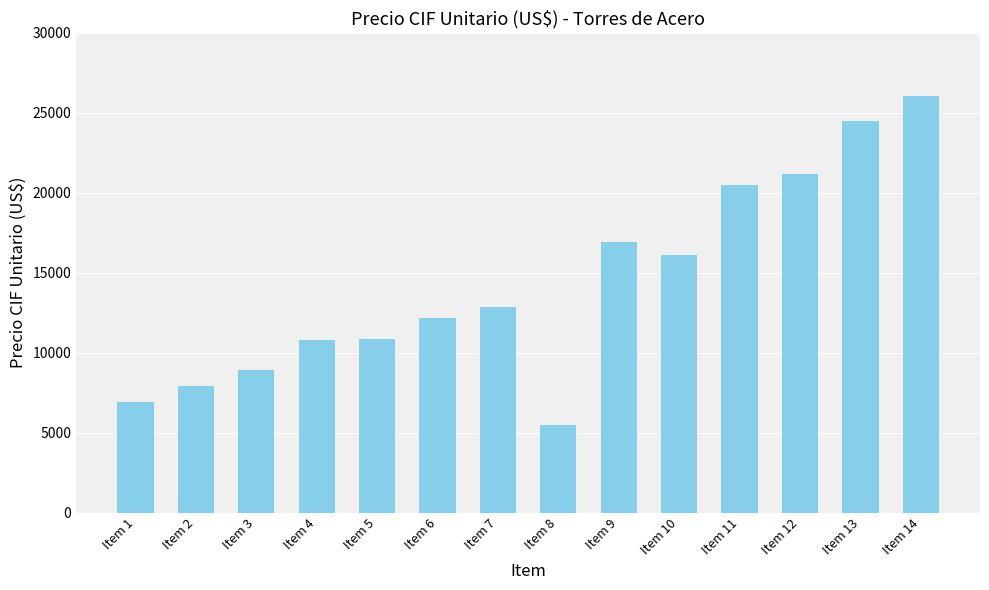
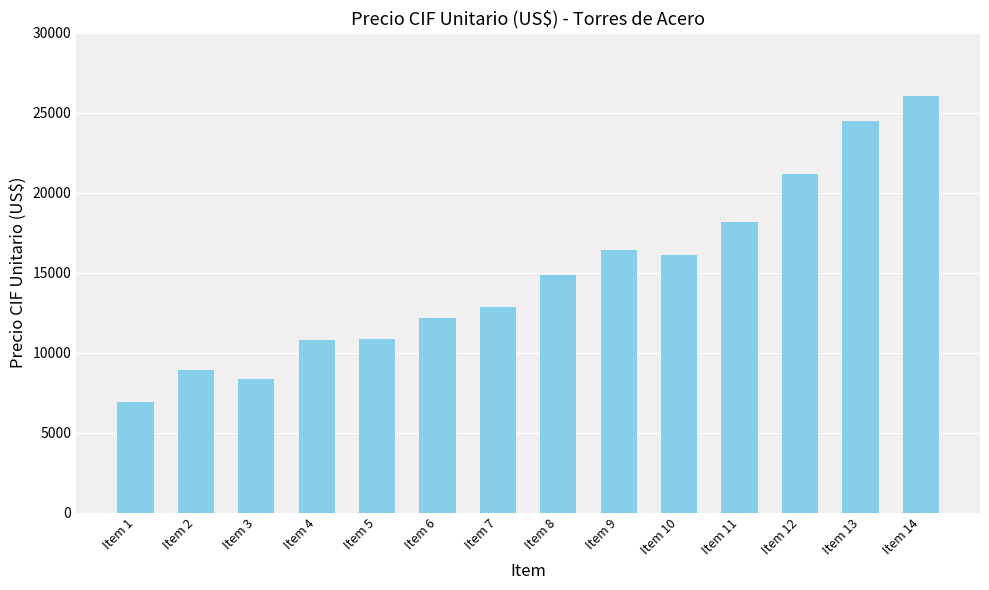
Item 2: 7900 -> 8900
Item 3: 8900 -> 8300
Item 8: 5500 -> 14900
Item 9: 16900 -> 16400
Item 11: 20500 -> 18200
